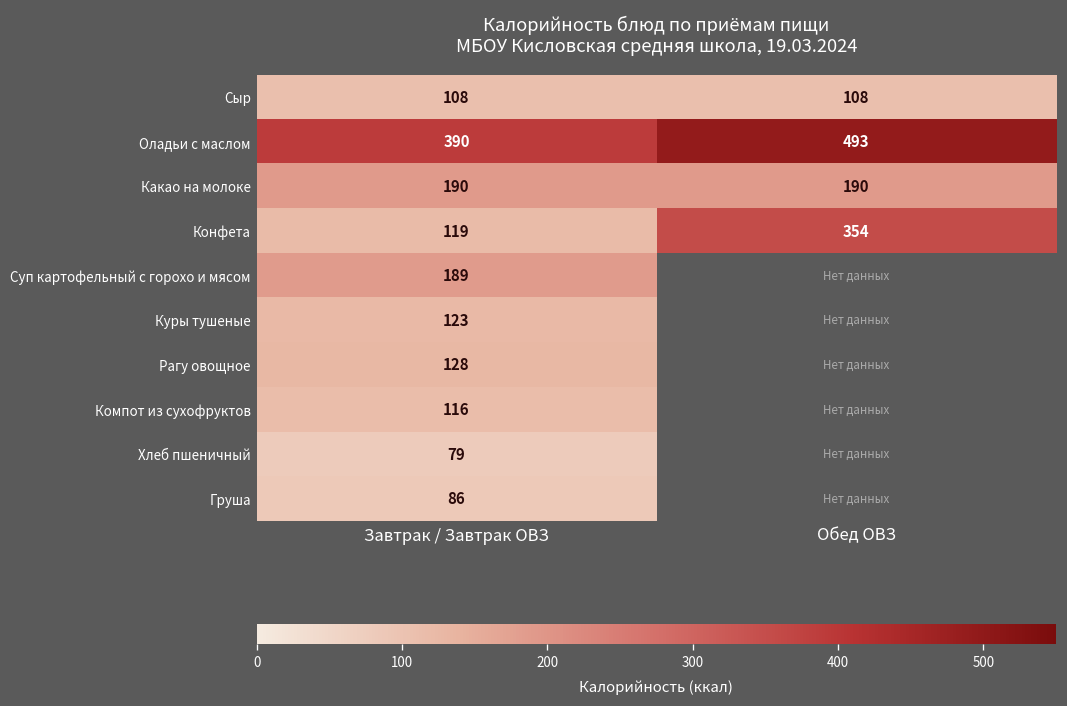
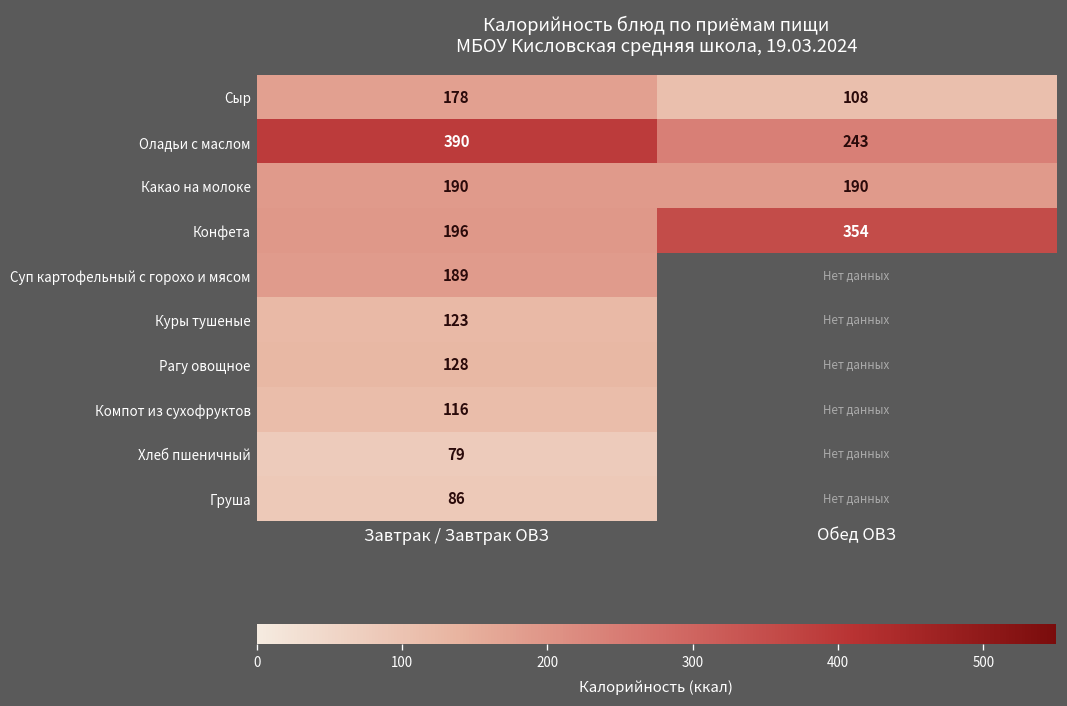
Сыр, Завтрак / Завтрак ОВЗ: 108 -> 178
Оладьи с маслом, Обед ОВЗ: 493 -> 243
Конфета, Завтрак / Завтрак ОВЗ: 119 -> 196
